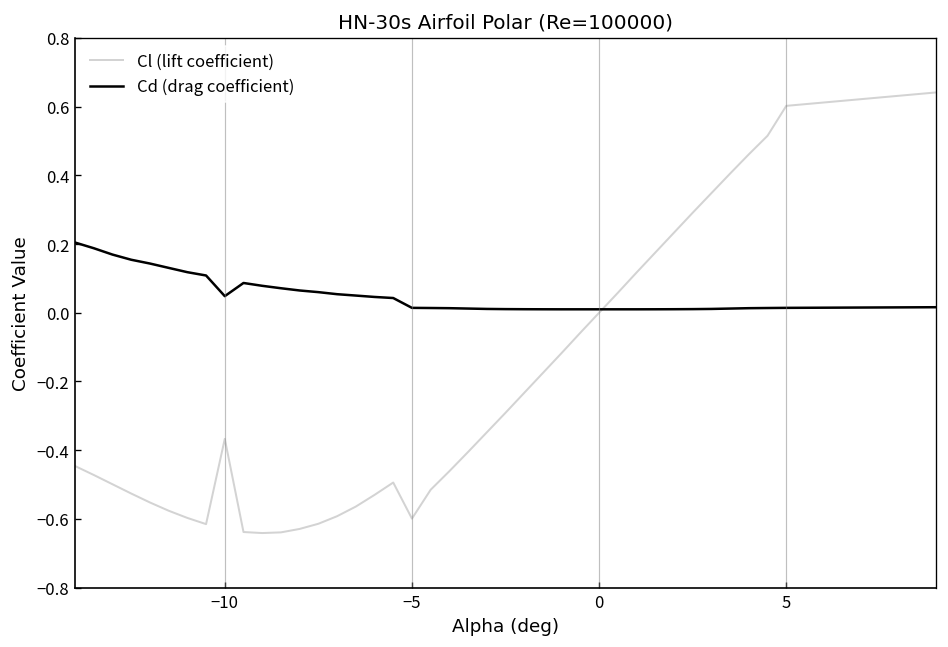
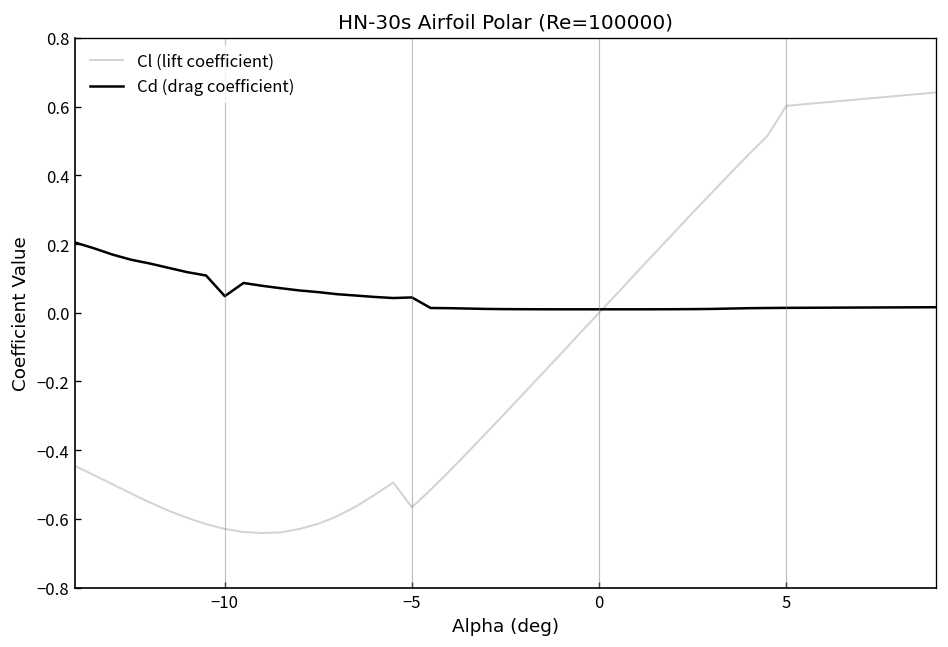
Cl (lift coefficient), −10: -0.37 -> -0.63
Cl (lift coefficient), −5: -0.60 -> -0.57
Cd (drag coefficient), −5: 0.01 -> 0.04
